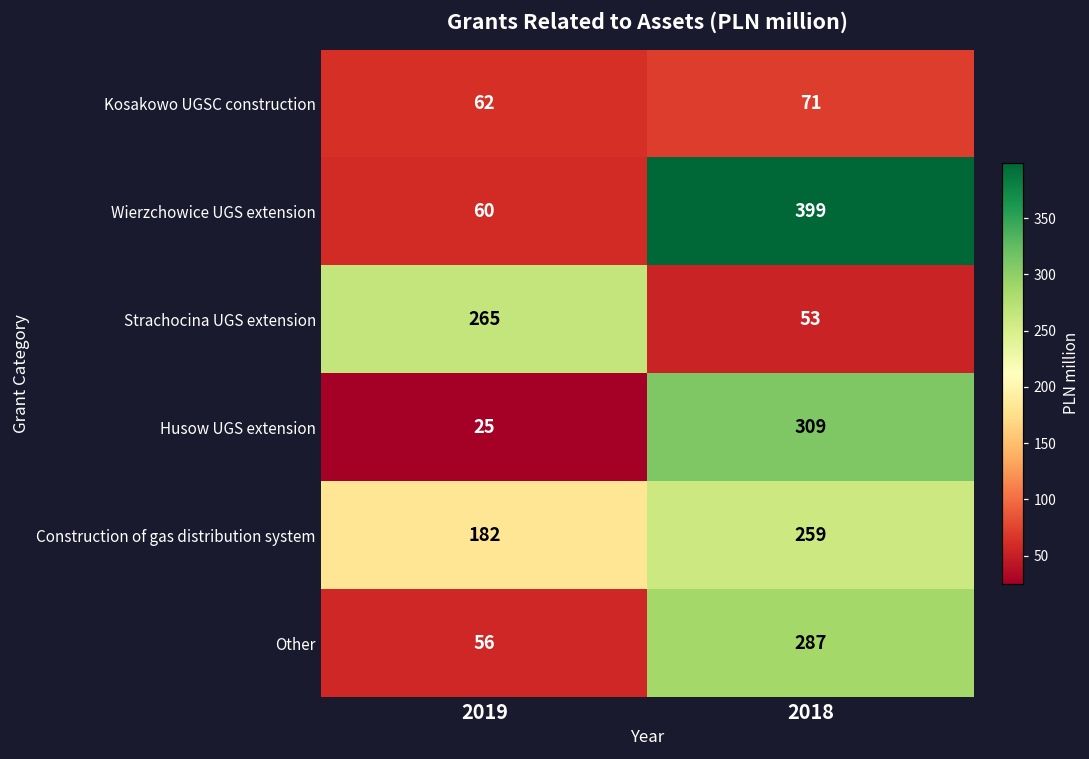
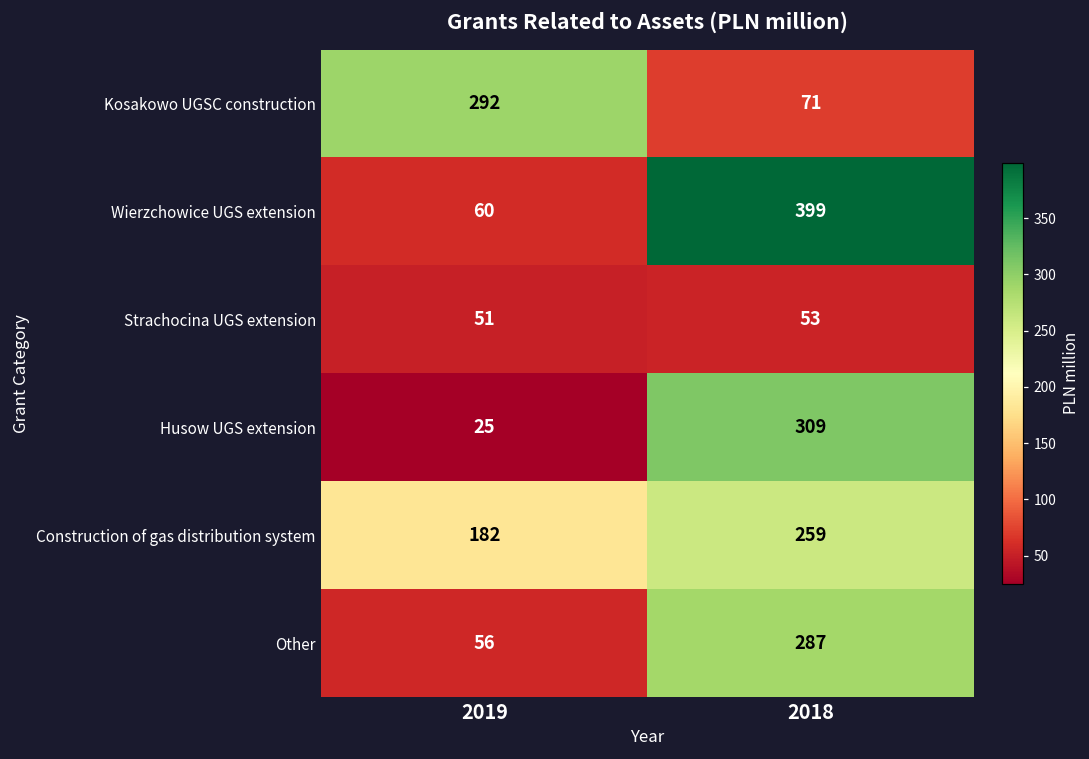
Kosakowo UGSC construction, 2019: 62 -> 292
Strachocina UGS extension, 2019: 265 -> 51
